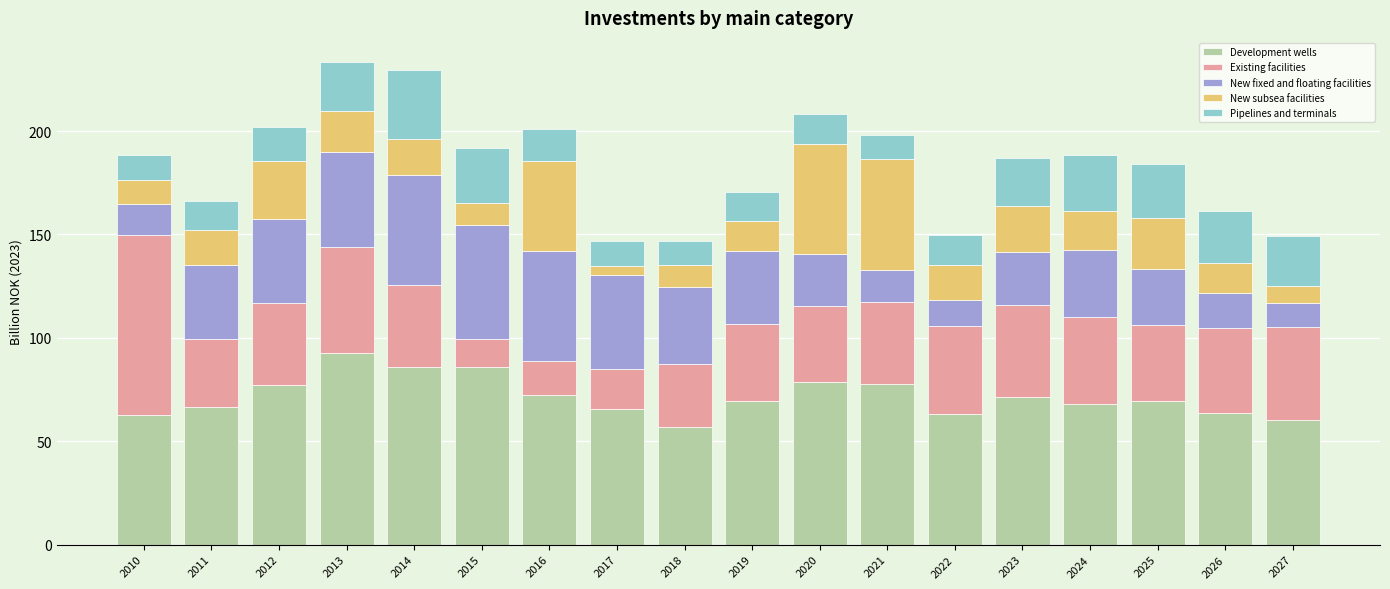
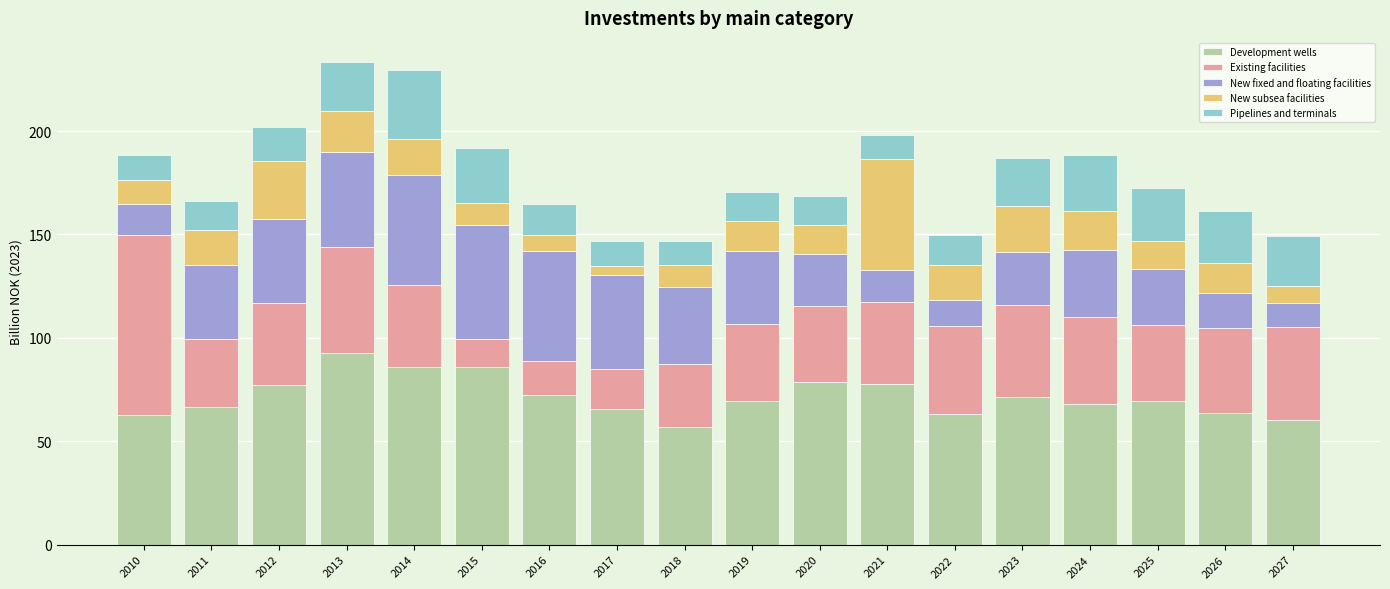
New subsea facilities, 2016: 43 -> 7
New subsea facilities, 2020: 53 -> 14
New subsea facilities, 2025: 25 -> 14
